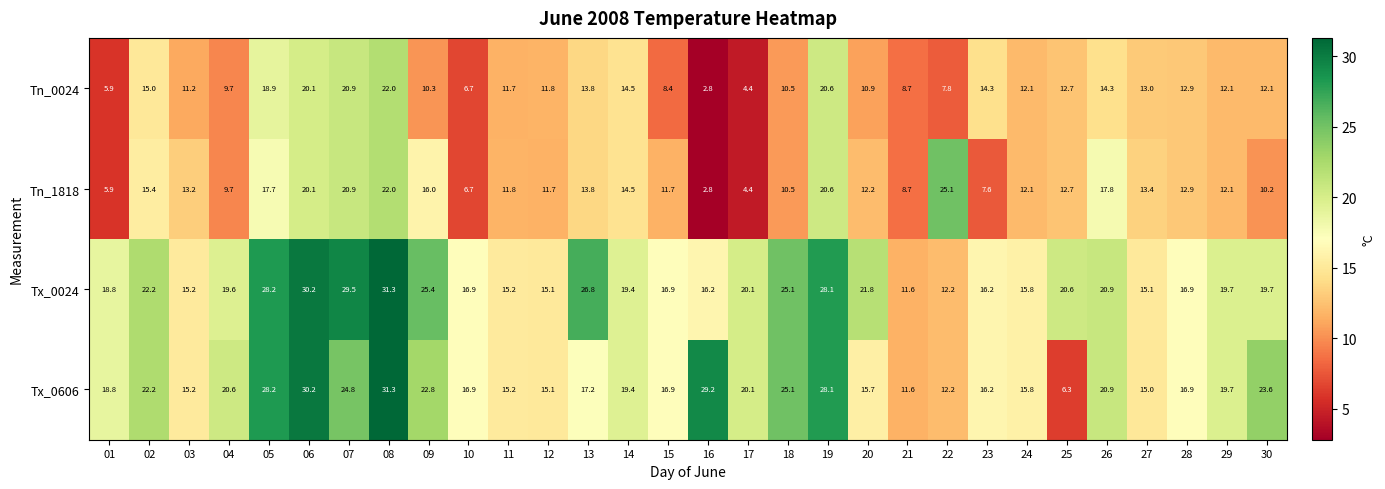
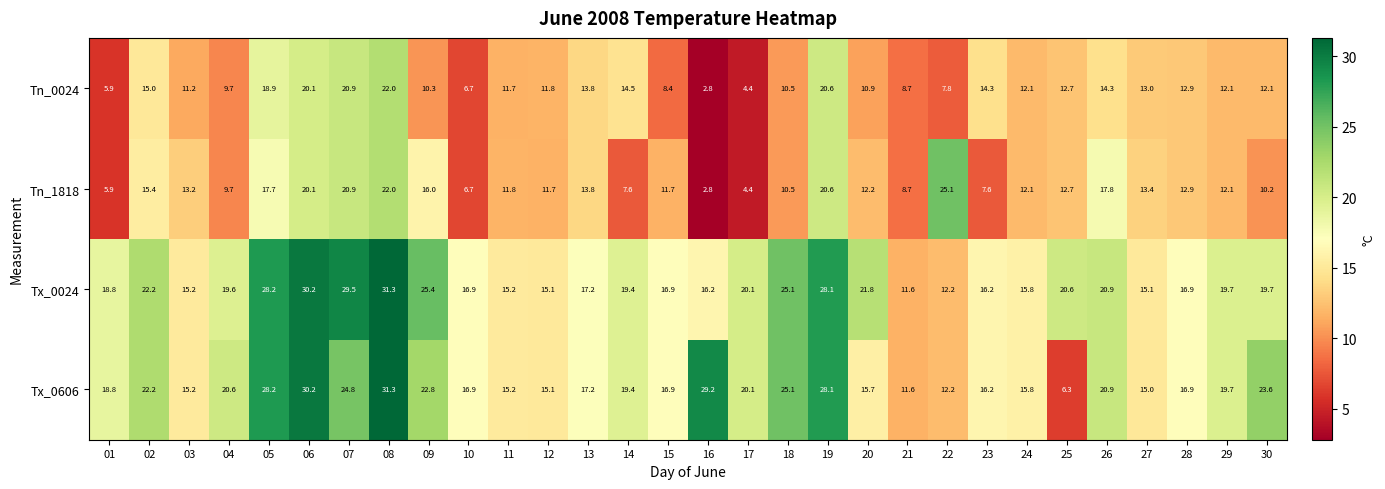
Tn_1818, 14: 14.5 -> 7.6
Tx_0024, 13: 26.8 -> 17.2
